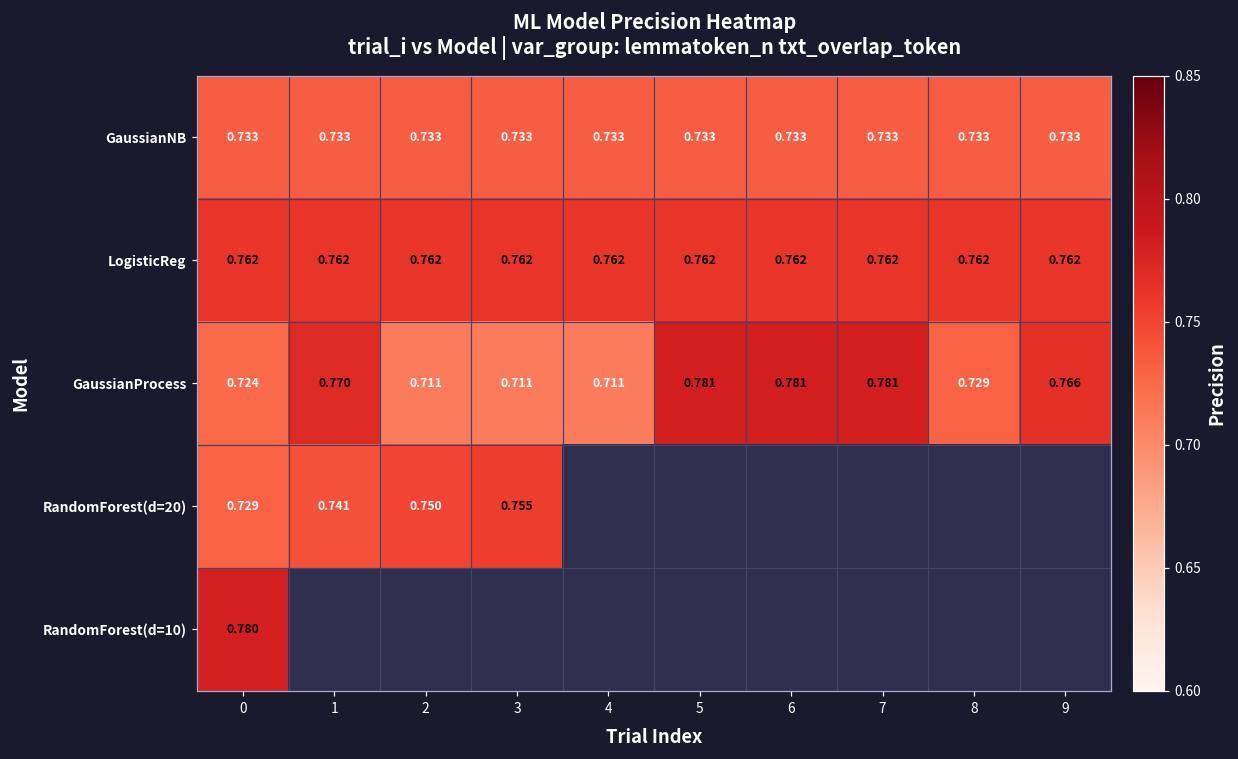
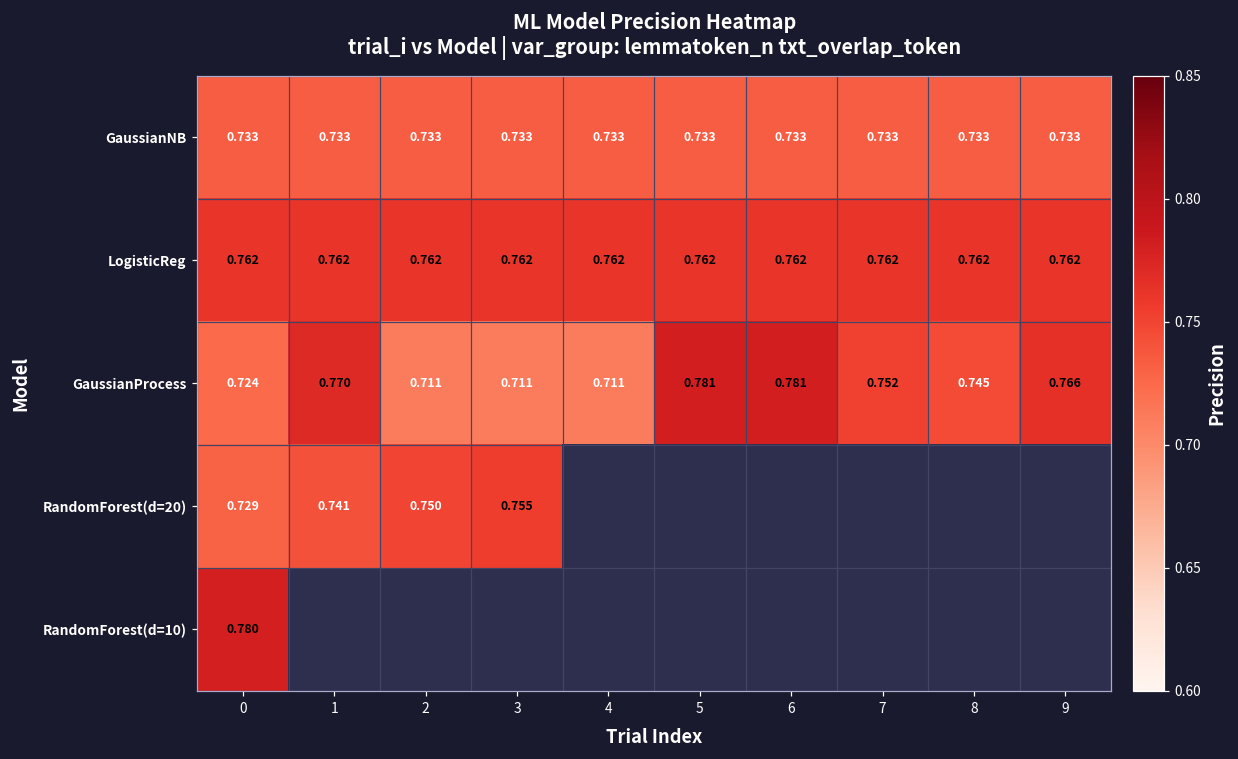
GaussianProcess, 7: 0.781 -> 0.752
GaussianProcess, 8: 0.729 -> 0.745
